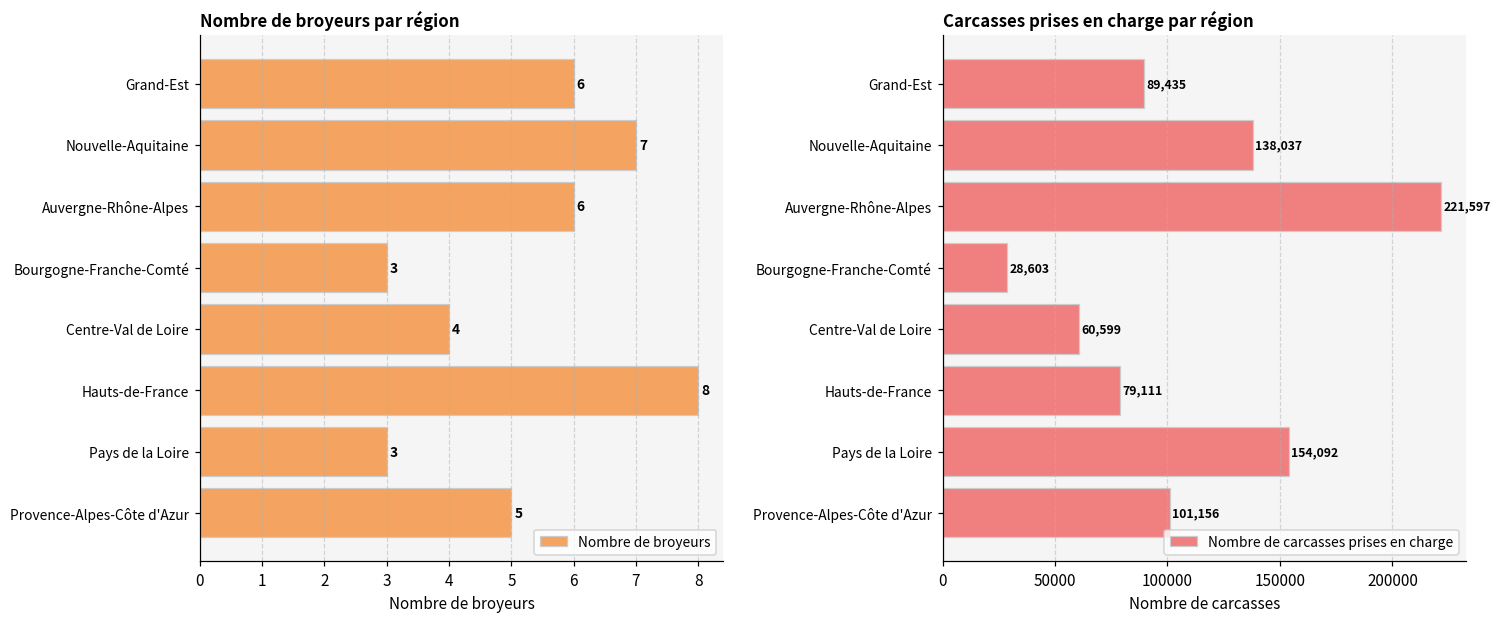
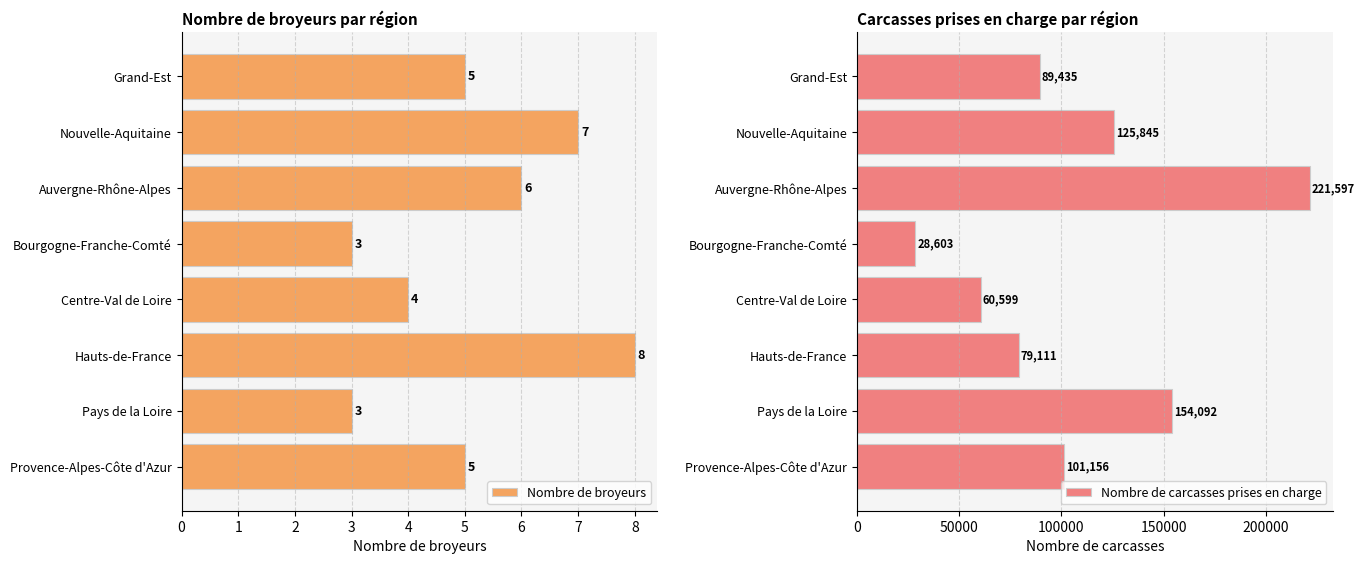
Nombre de broyeurs par région, Grand-Est: 6 -> 5
Carcasses prises en charge par région, Nouvelle-Aquitaine: 138,037 -> 125,845
